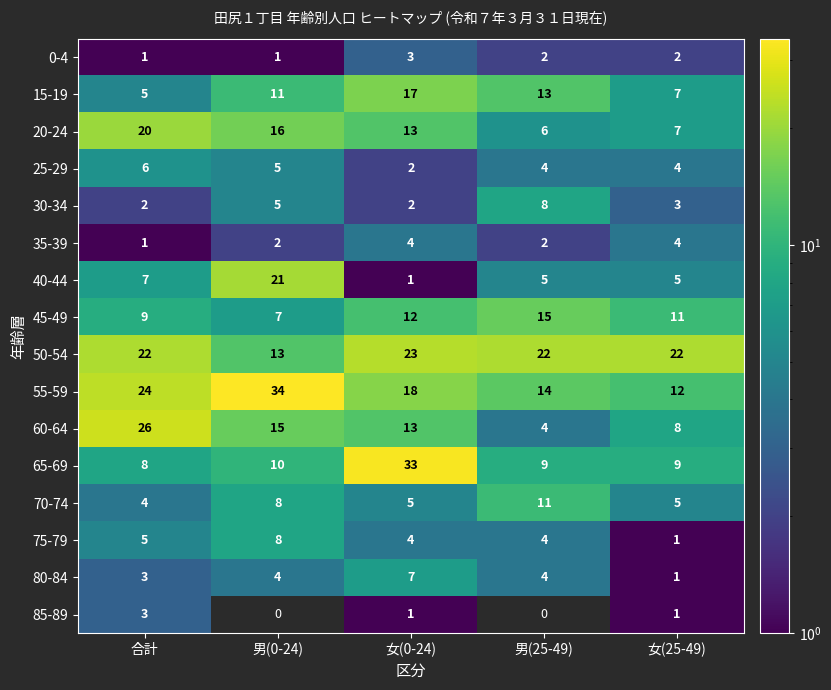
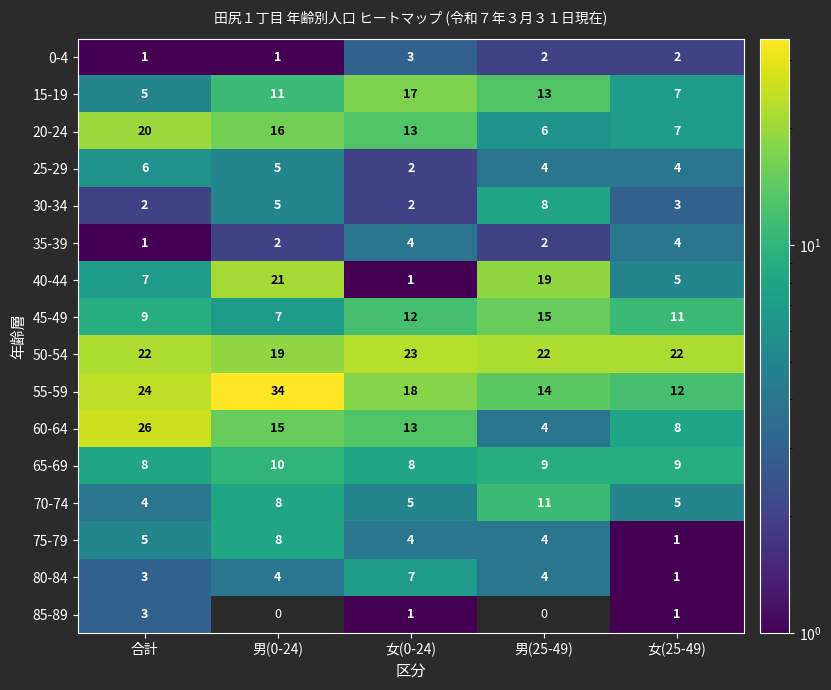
40-44, 男(25-49): 5 -> 19
50-54, 男(0-24): 13 -> 19
65-69, 女(0-24): 33 -> 8
